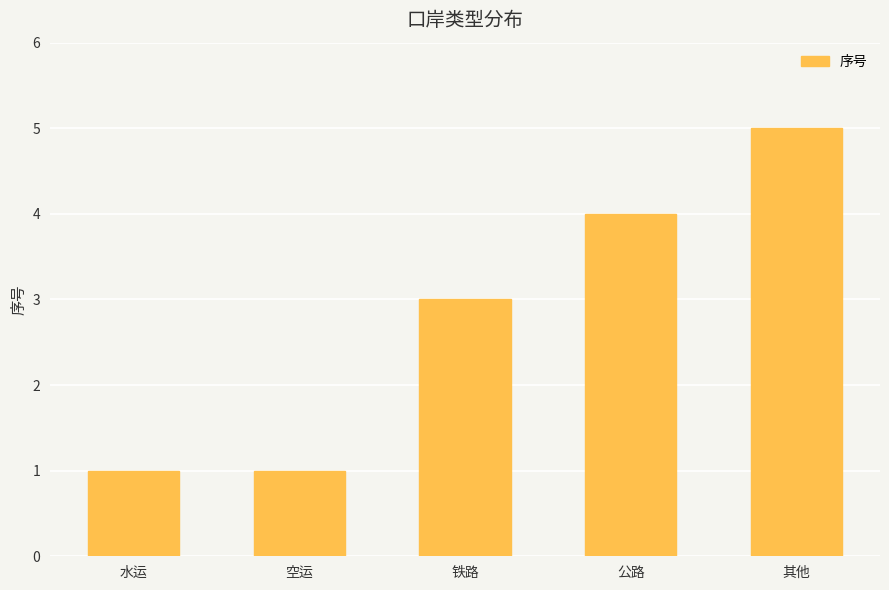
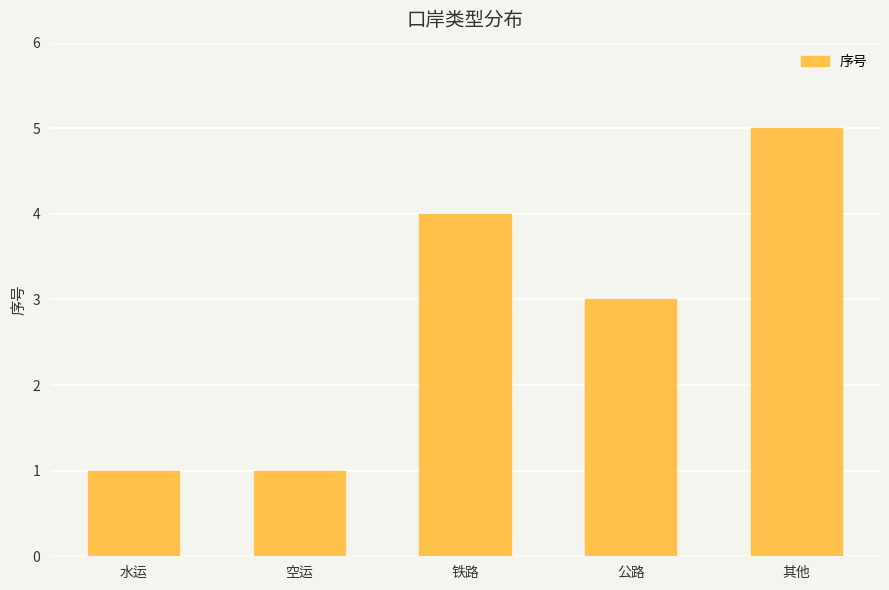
铁路: 3 -> 4
公路: 4 -> 3
